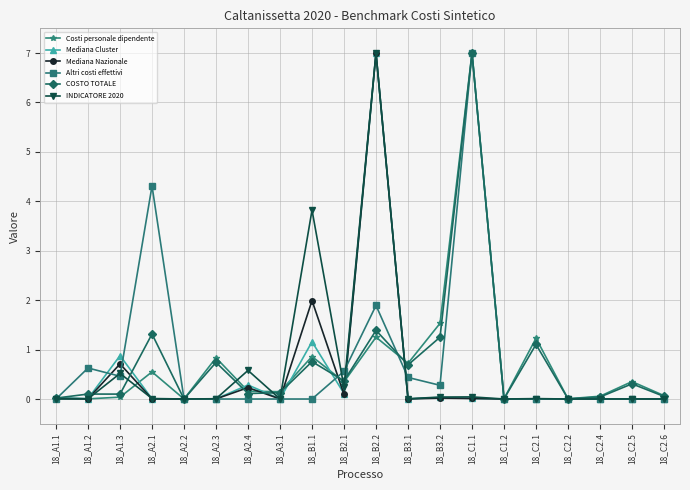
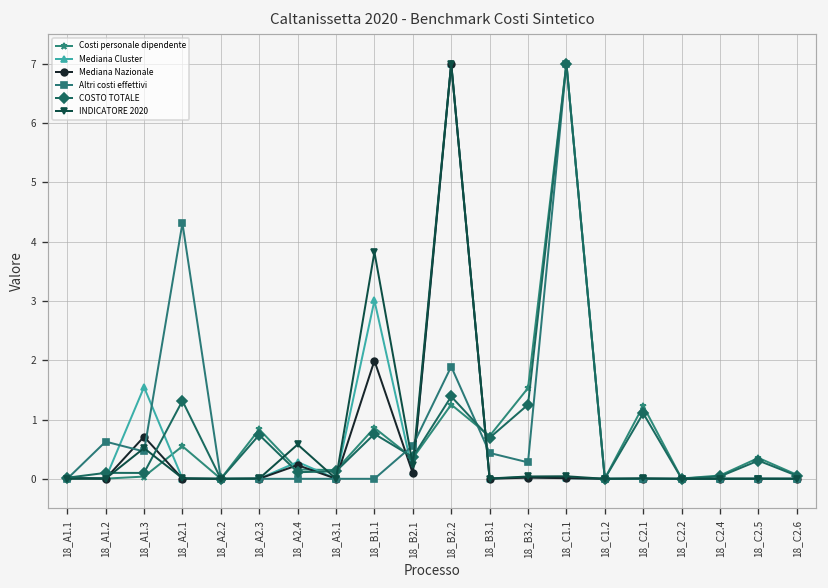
Mediana Cluster, 18_A1.3: 0.9 -> 1.5
Mediana Cluster, 18_B1.1: 1.2 -> 3.0
